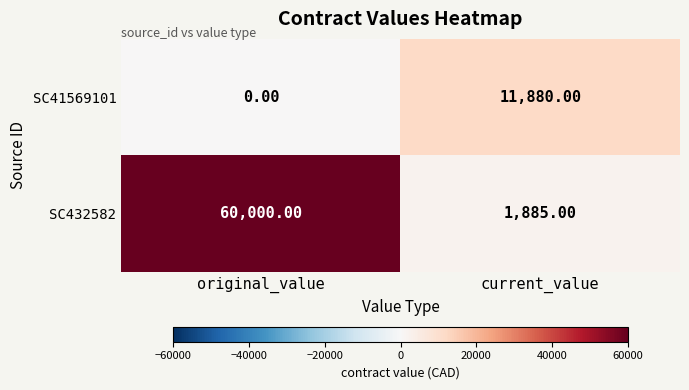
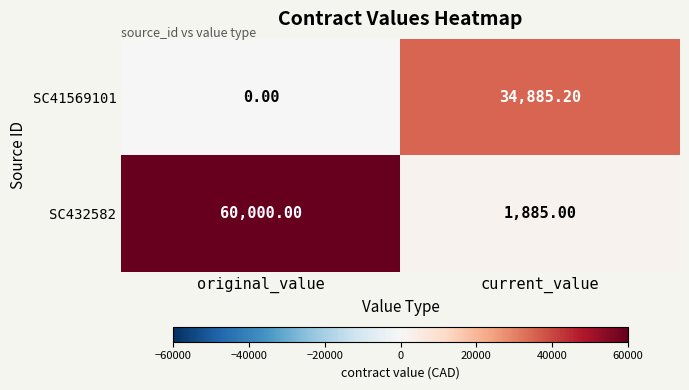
SC41569101, current_value: 11,880.00 -> 34,885.20
